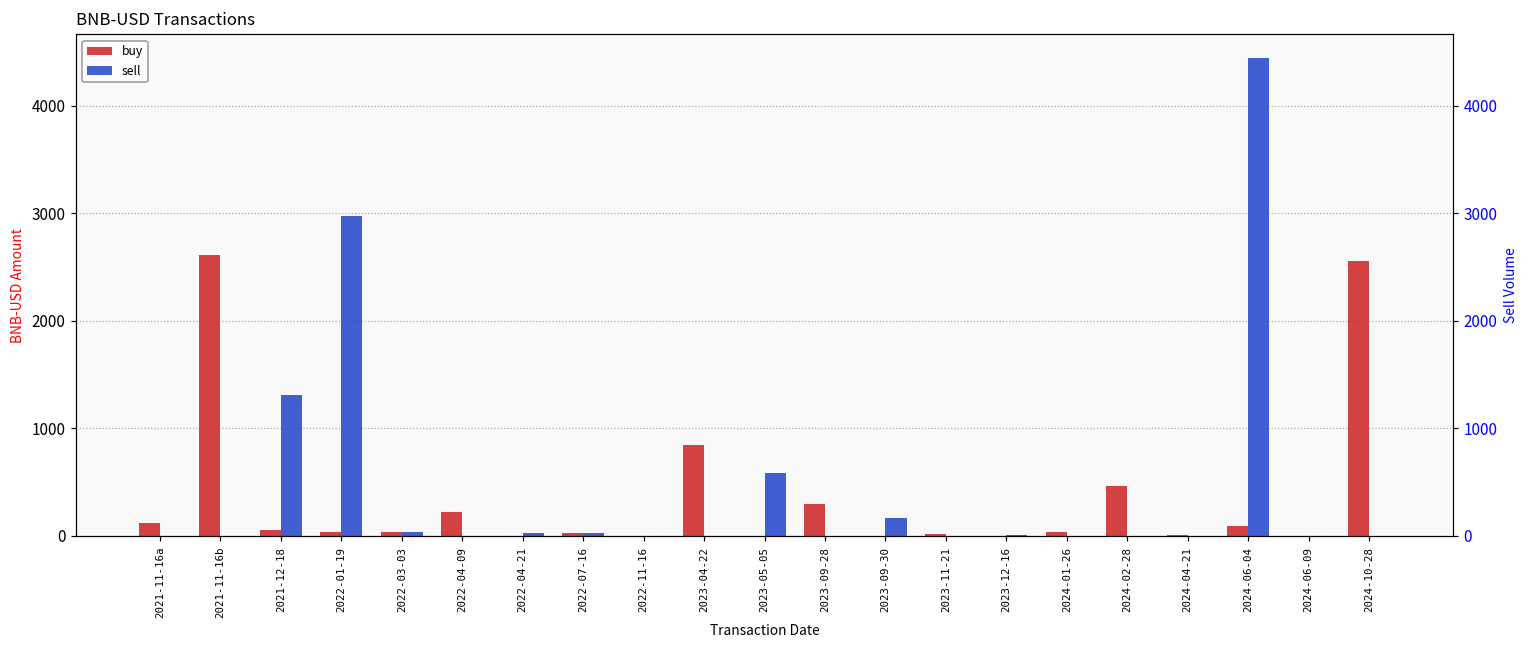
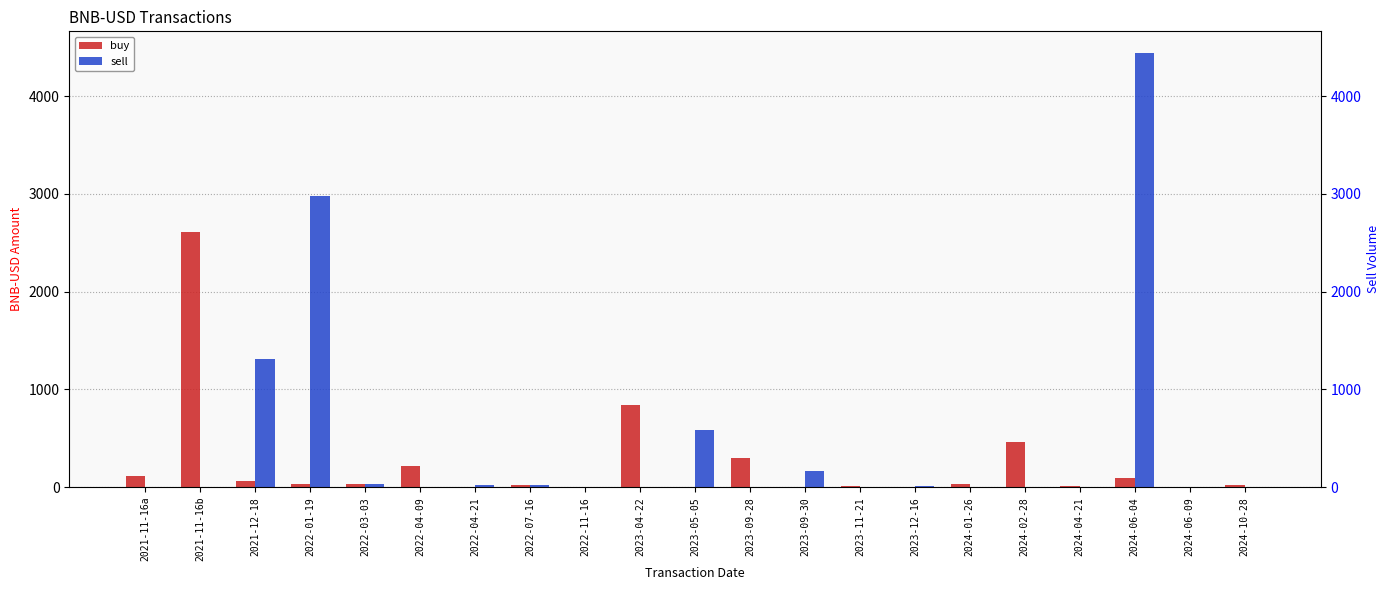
buy, 2024-10-28: 2600 -> 0
